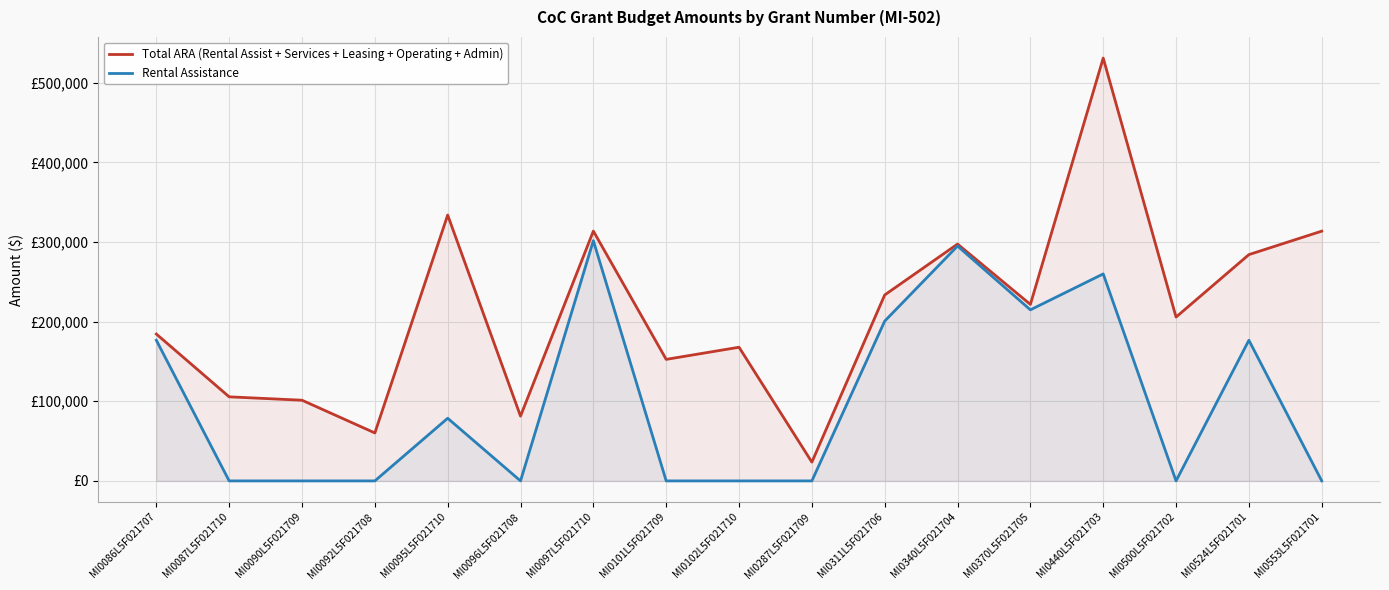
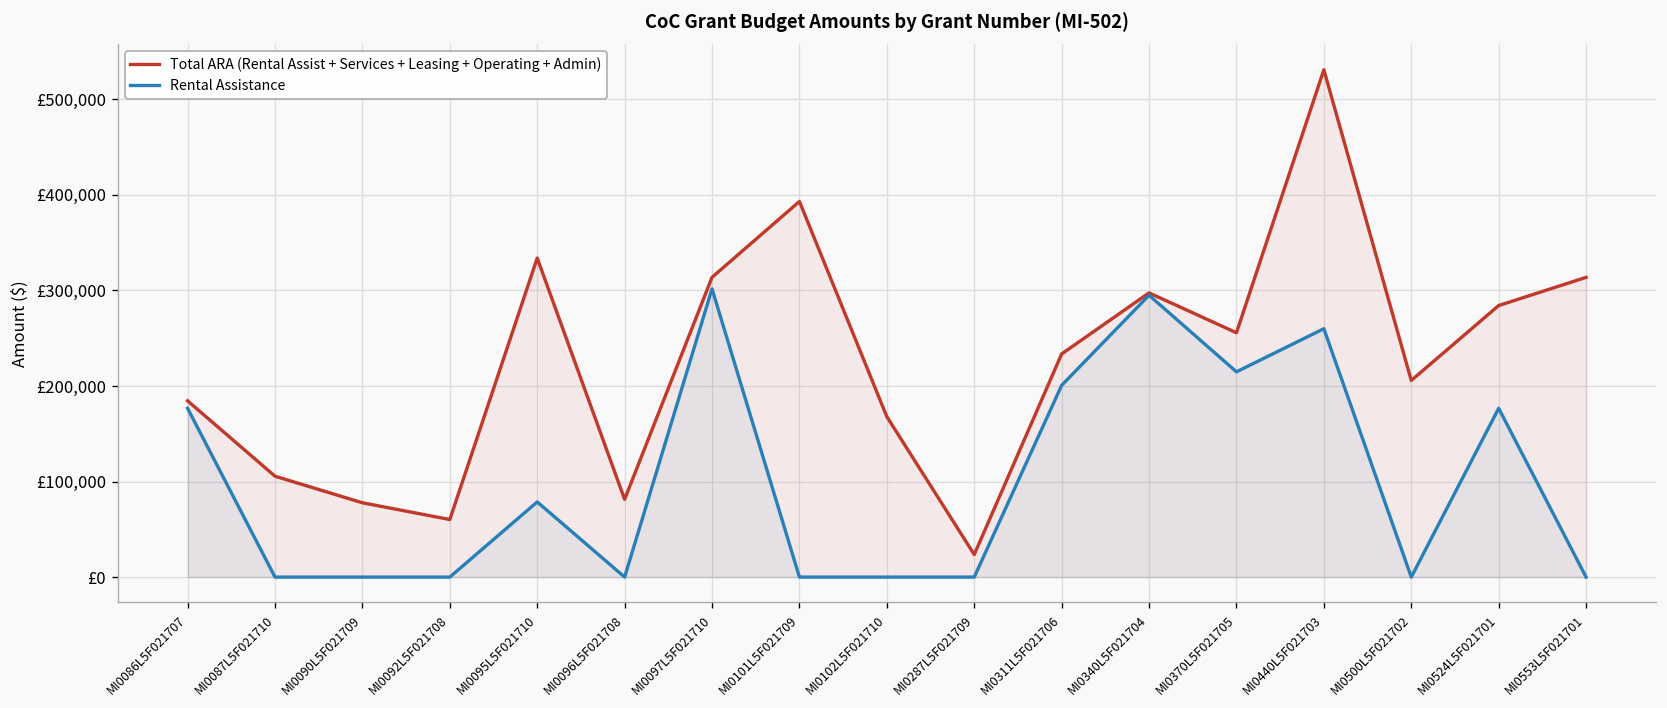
Total ARA (Rental Assist + Services + Leasing + Operating + Admin), MI0090L5F021709: £100,000 -> £80,000
Total ARA (Rental Assist + Services + Leasing + Operating + Admin), MI0101L5F021709: £150,000 -> £390,000
Total ARA (Rental Assist + Services + Leasing + Operating + Admin), MI0370L5F021705: £220,000 -> £260,000
